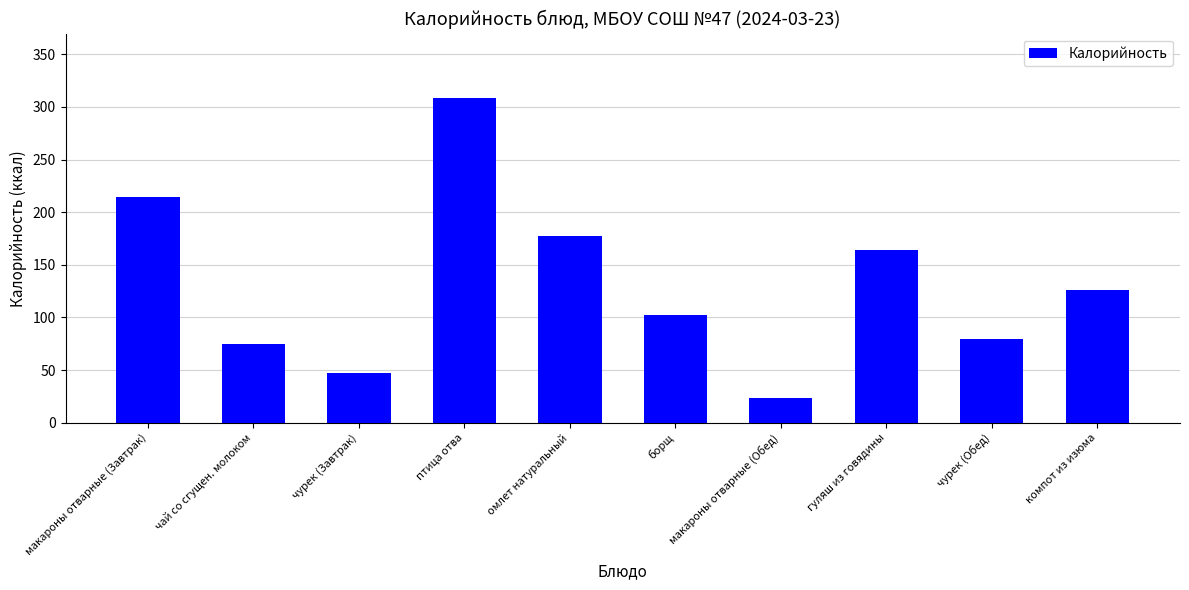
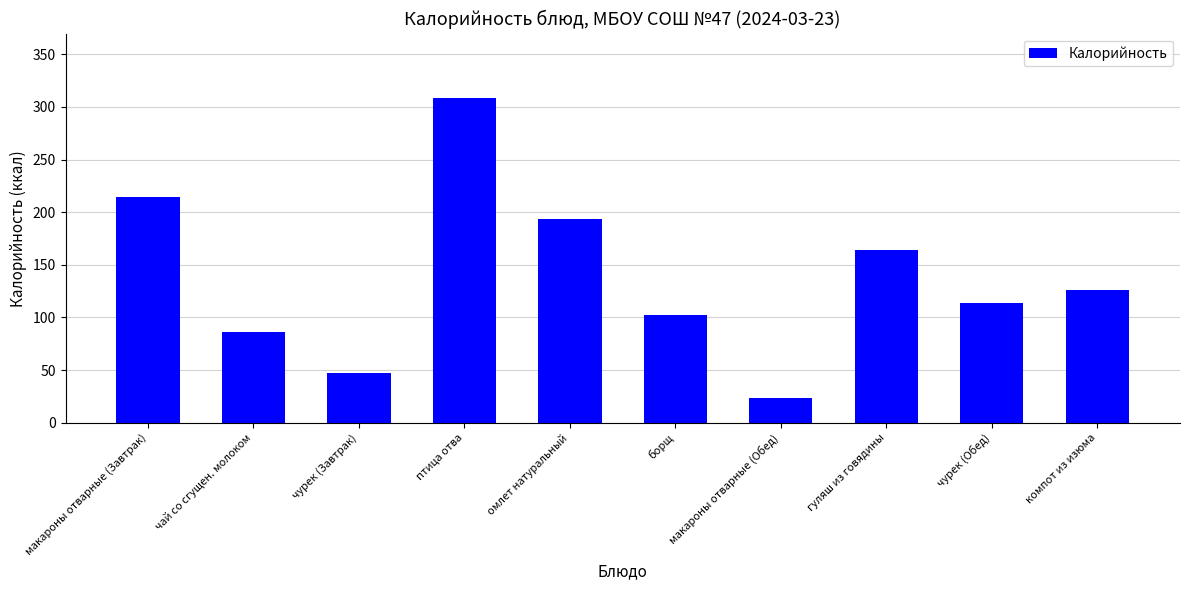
чай со сгущен. молоком: 75 -> 86
омлет натуральный: 177 -> 194
чурек (Обед): 80 -> 114
